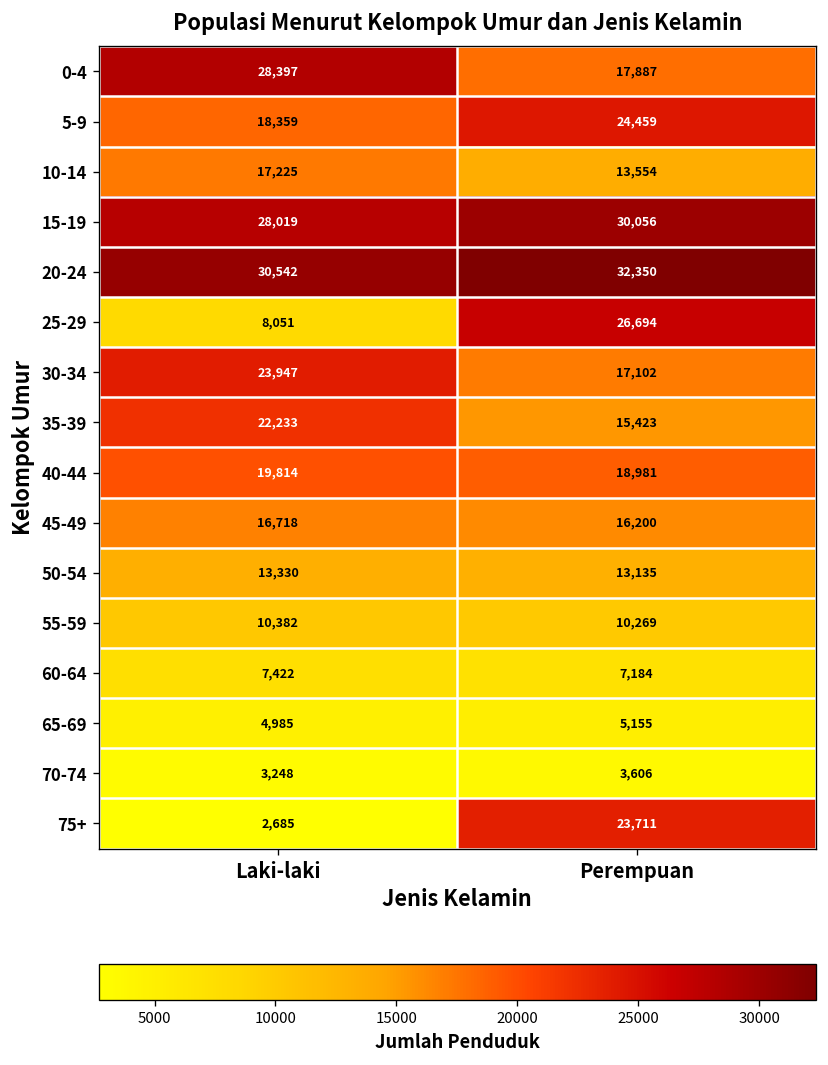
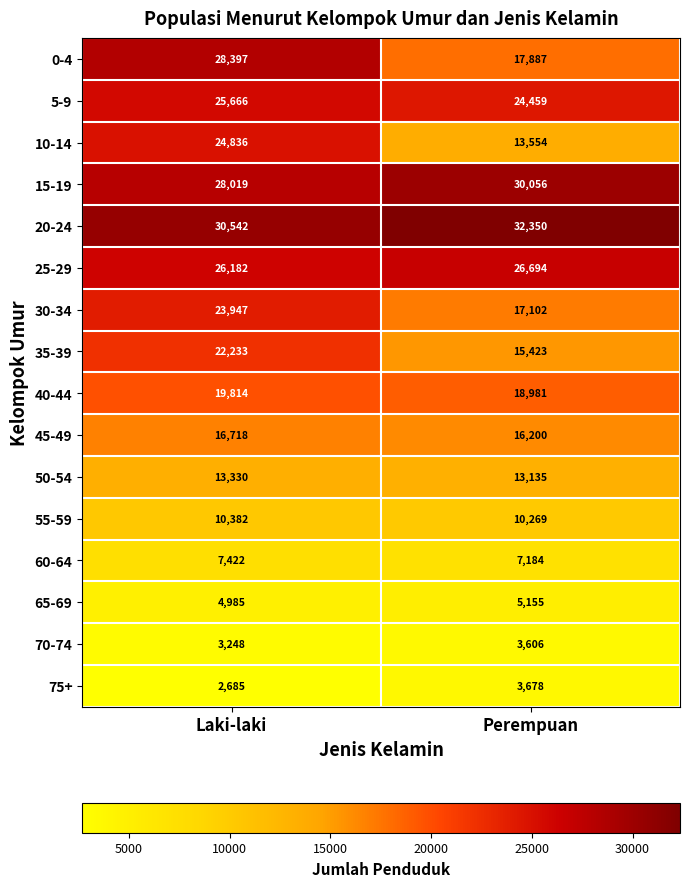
5-9, Laki-laki: 18,359 -> 25,666
10-14, Laki-laki: 17,225 -> 24,836
25-29, Laki-laki: 8,051 -> 26,182
75+, Perempuan: 23,711 -> 3,678
